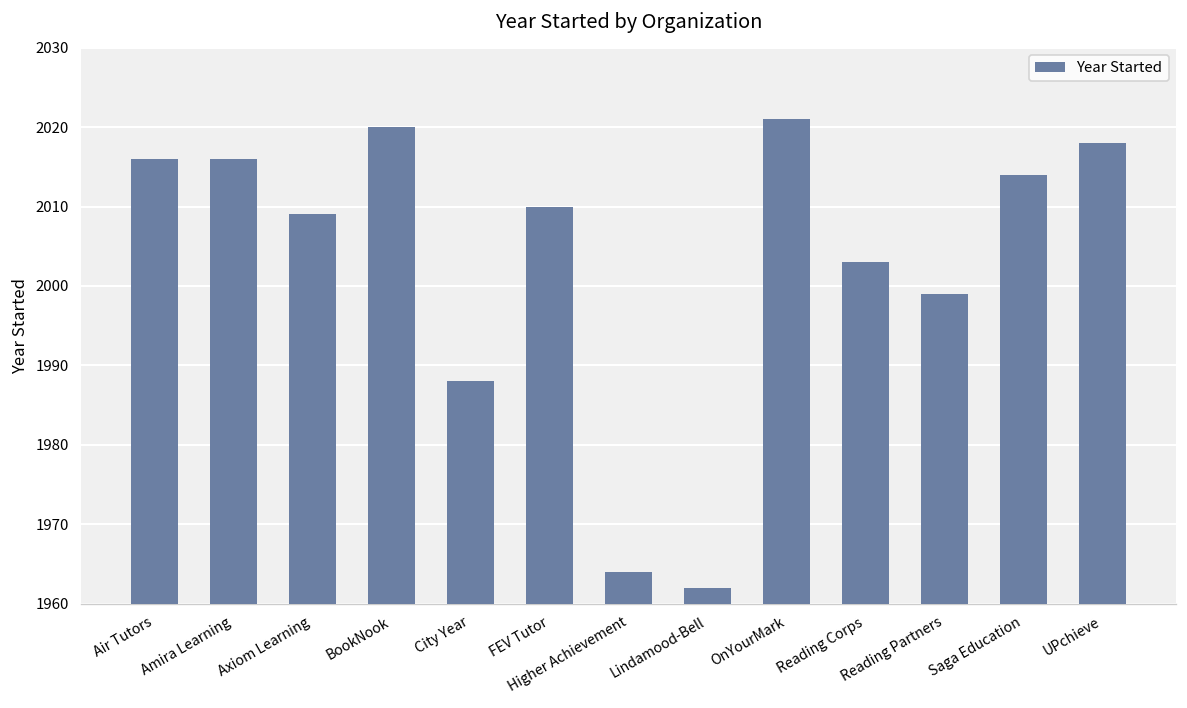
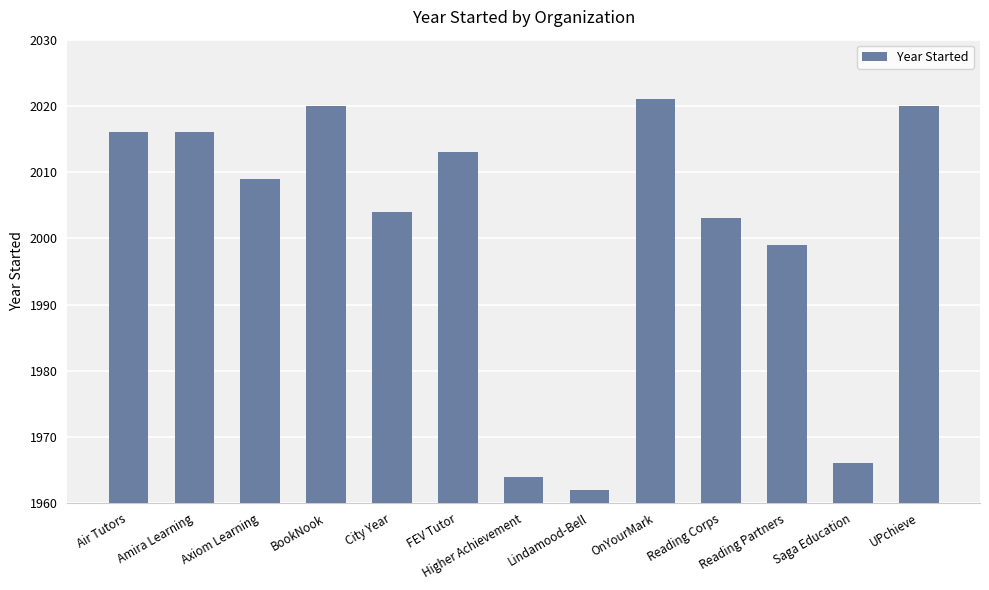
City Year: 1988 -> 2004
FEV Tutor: 2010 -> 2013
Saga Education: 2014 -> 1966
UPchieve: 2018 -> 2020
